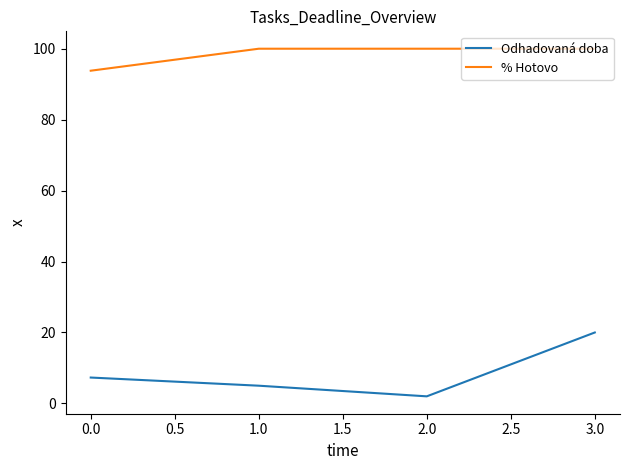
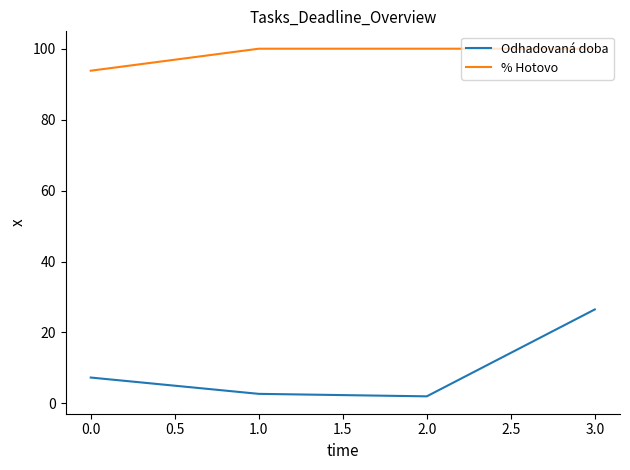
Odhadovaná doba, 1.0: 5 -> 3
Odhadovaná doba, 3.0: 20 -> 27
